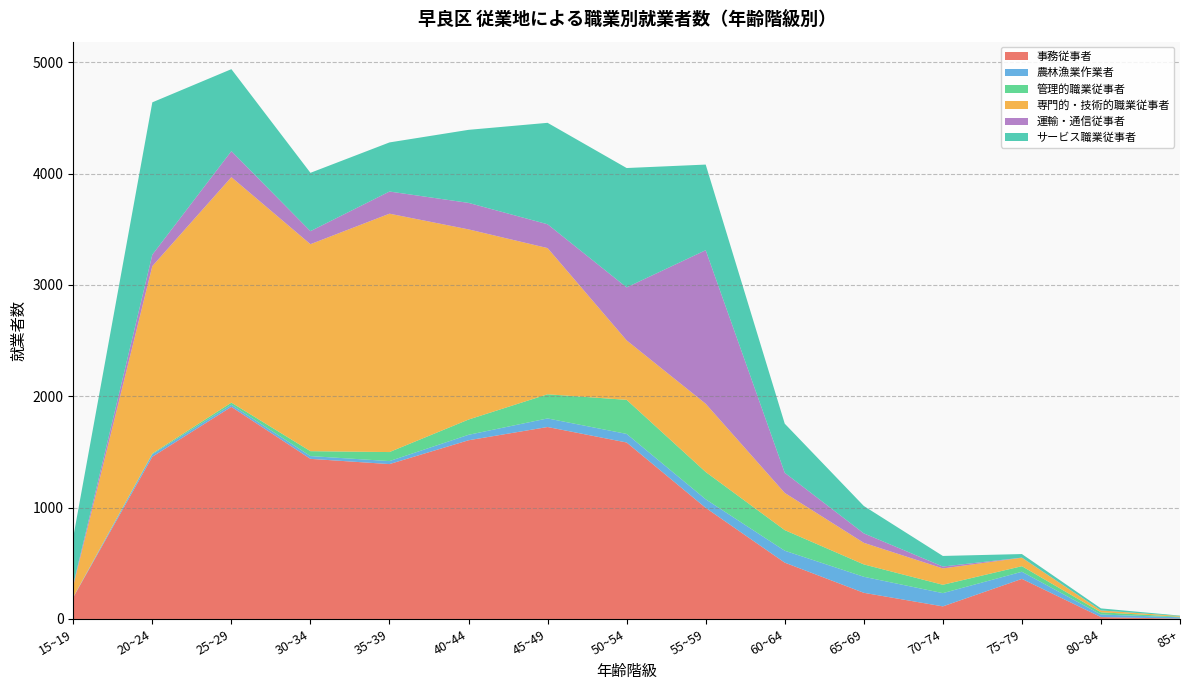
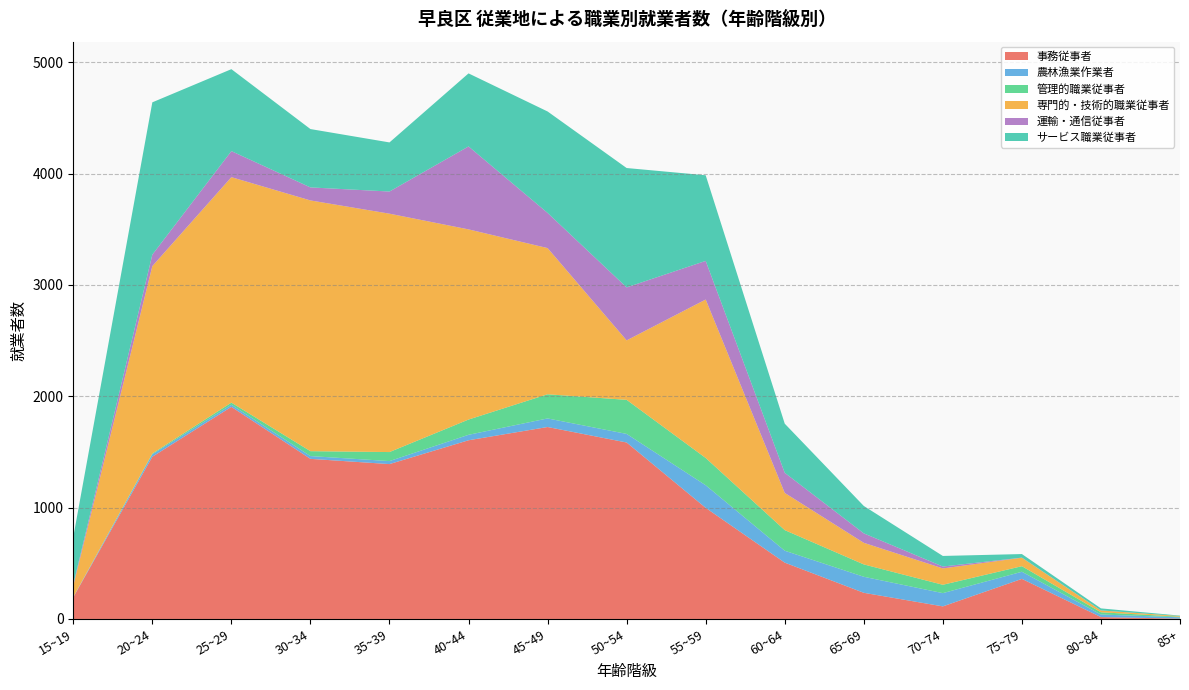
専門的・技術的職業従事者, 30~34: 1860 -> 2250
運輸・通信従事者, 40~44: 240 -> 750
運輸・通信従事者, 45~49: 210 -> 320
農林漁業作業者, 55~59: 80 -> 200
専門的・技術的職業従事者, 55~59: 610 -> 1420
運輸・通信従事者, 55~59: 1380 -> 350
